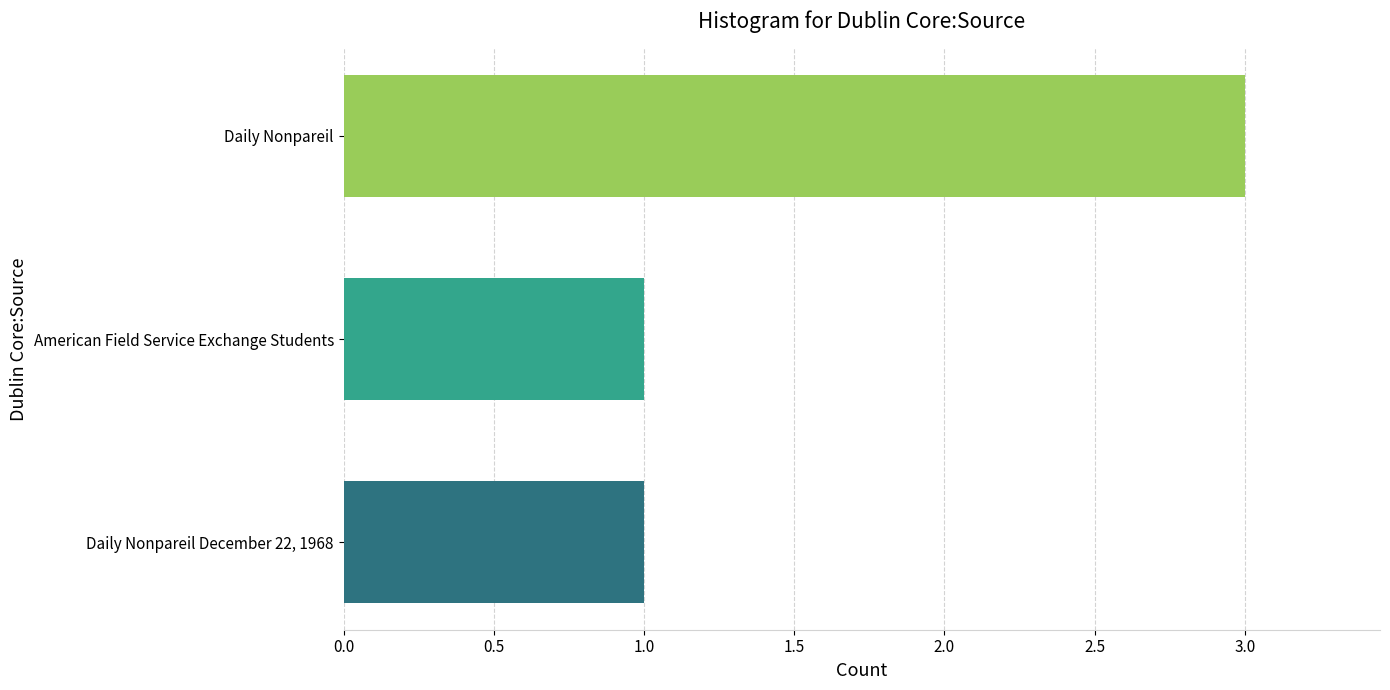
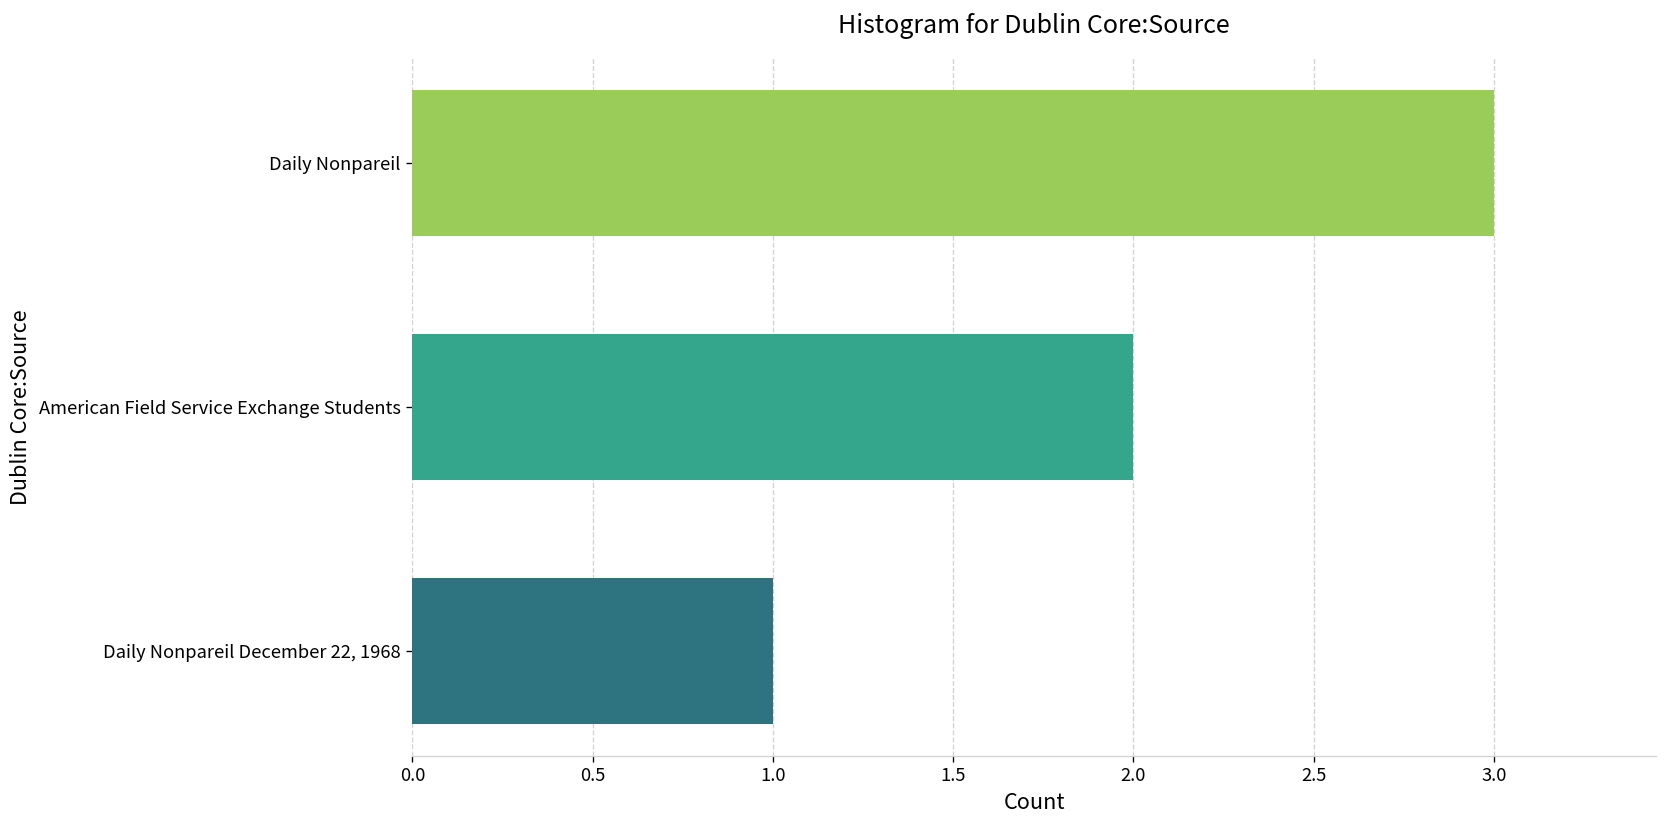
American Field Service Exchange Students: 1 -> 2
